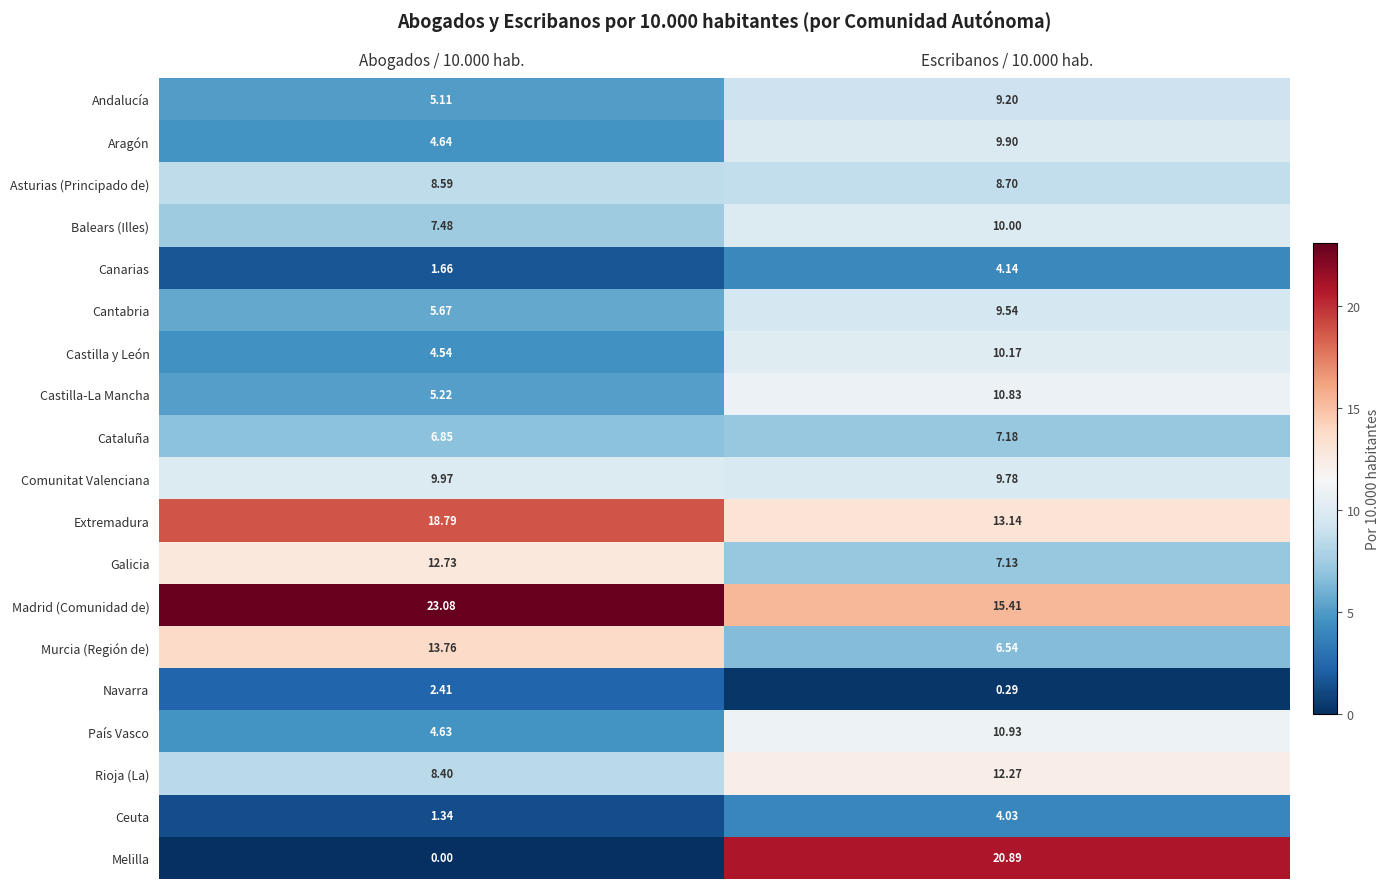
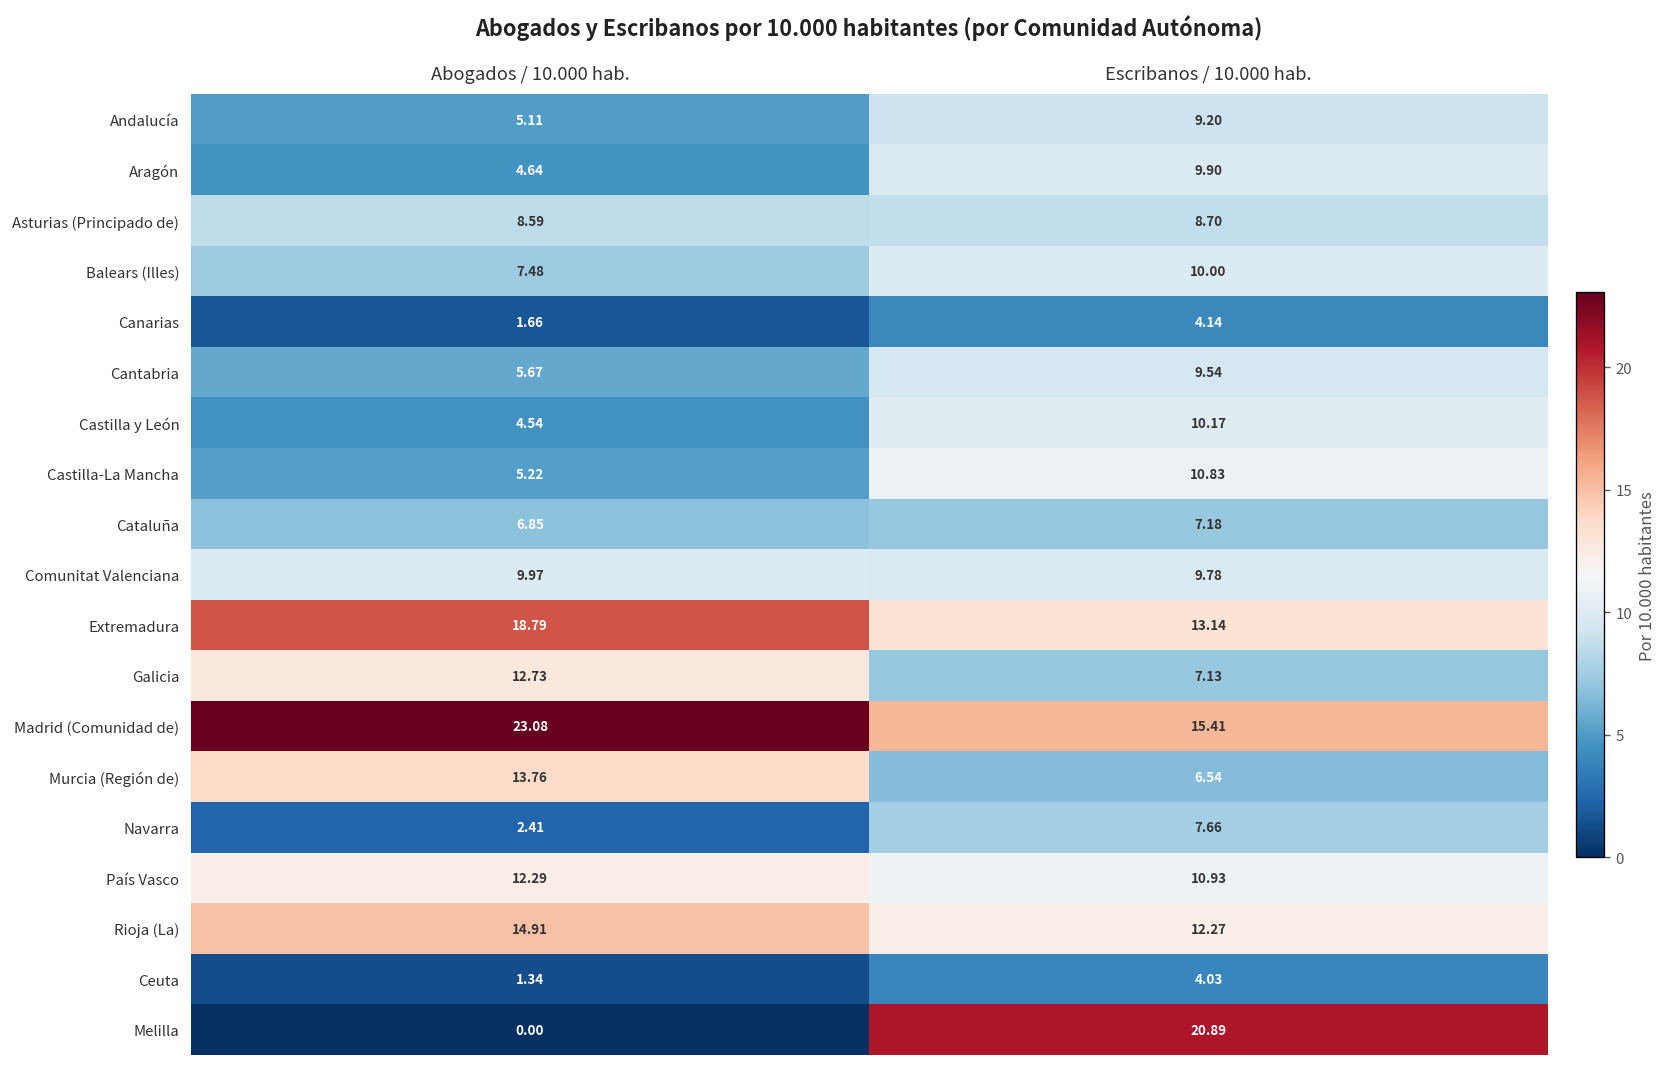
Navarra, Escribanos / 10.000 hab.: 0.29 -> 7.66
País Vasco, Abogados / 10.000 hab.: 4.63 -> 12.29
Rioja (La), Abogados / 10.000 hab.: 8.40 -> 14.91
